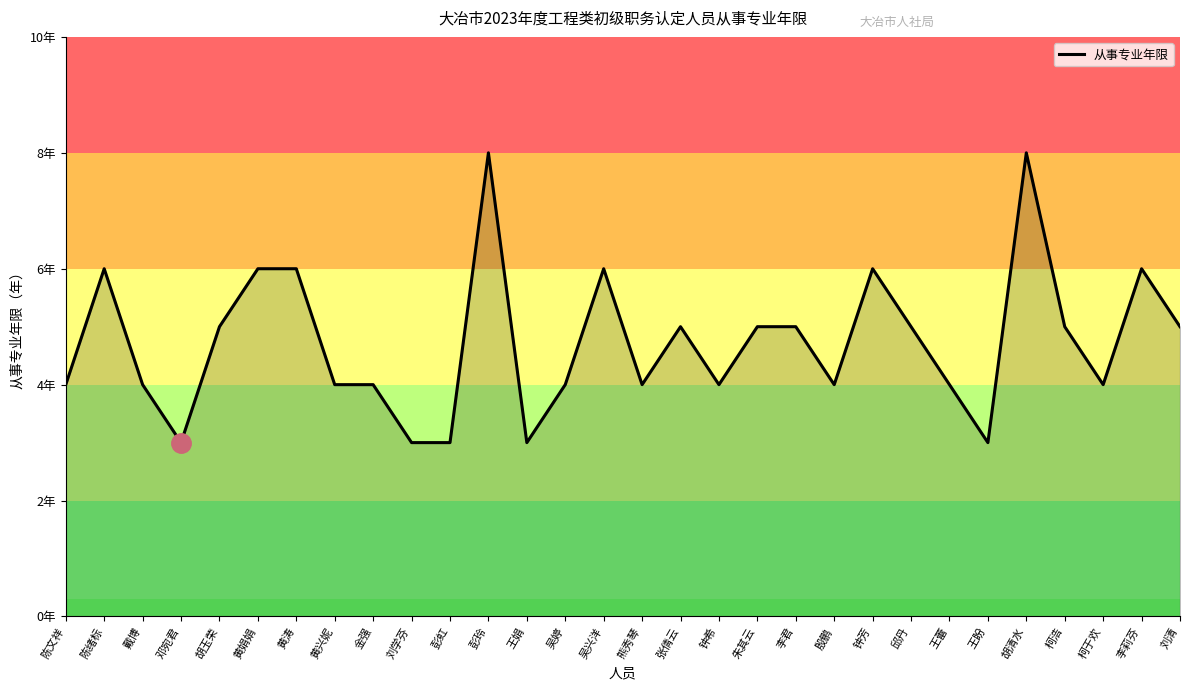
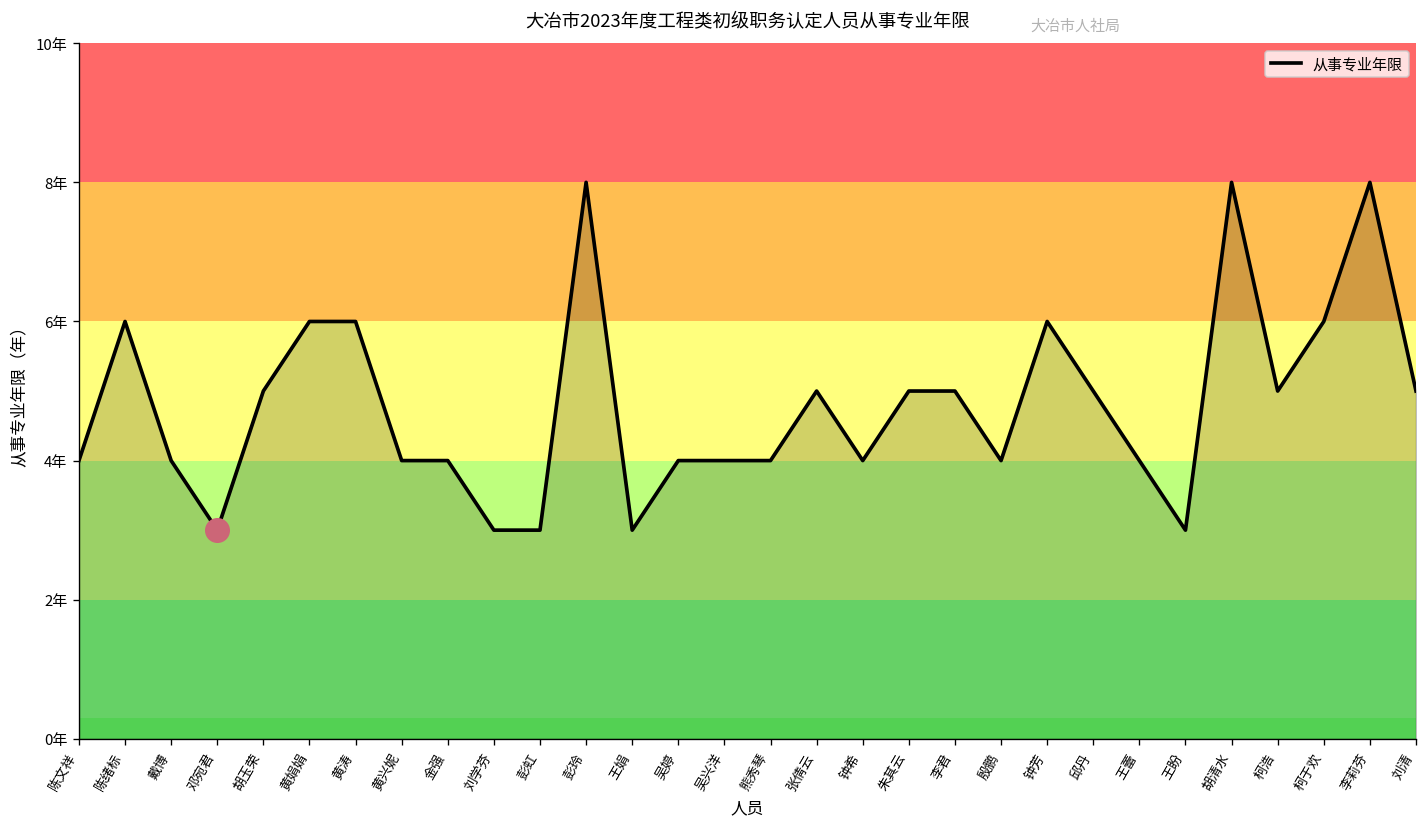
从事专业年限, 吴兴洋: 6年 -> 4年
从事专业年限, 柯于欢: 4年 -> 6年
从事专业年限, 李莉芬: 6年 -> 8年
